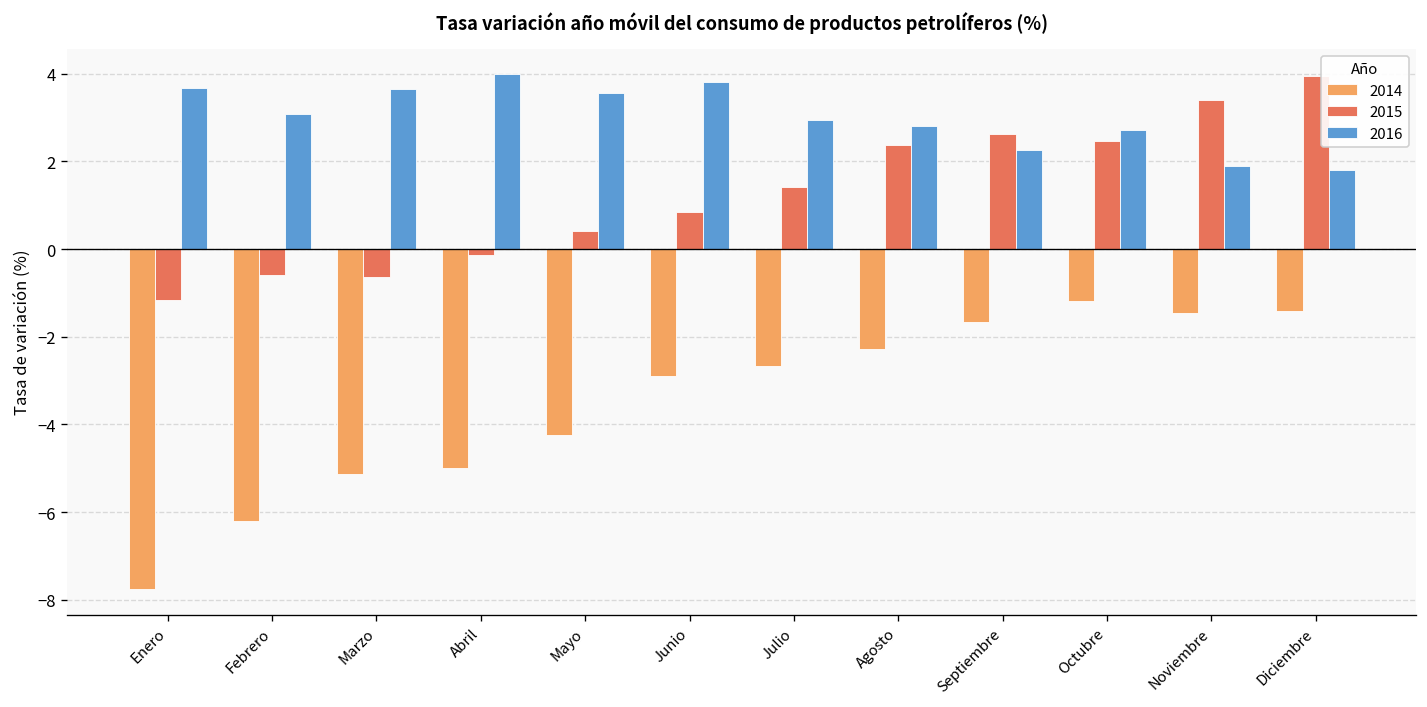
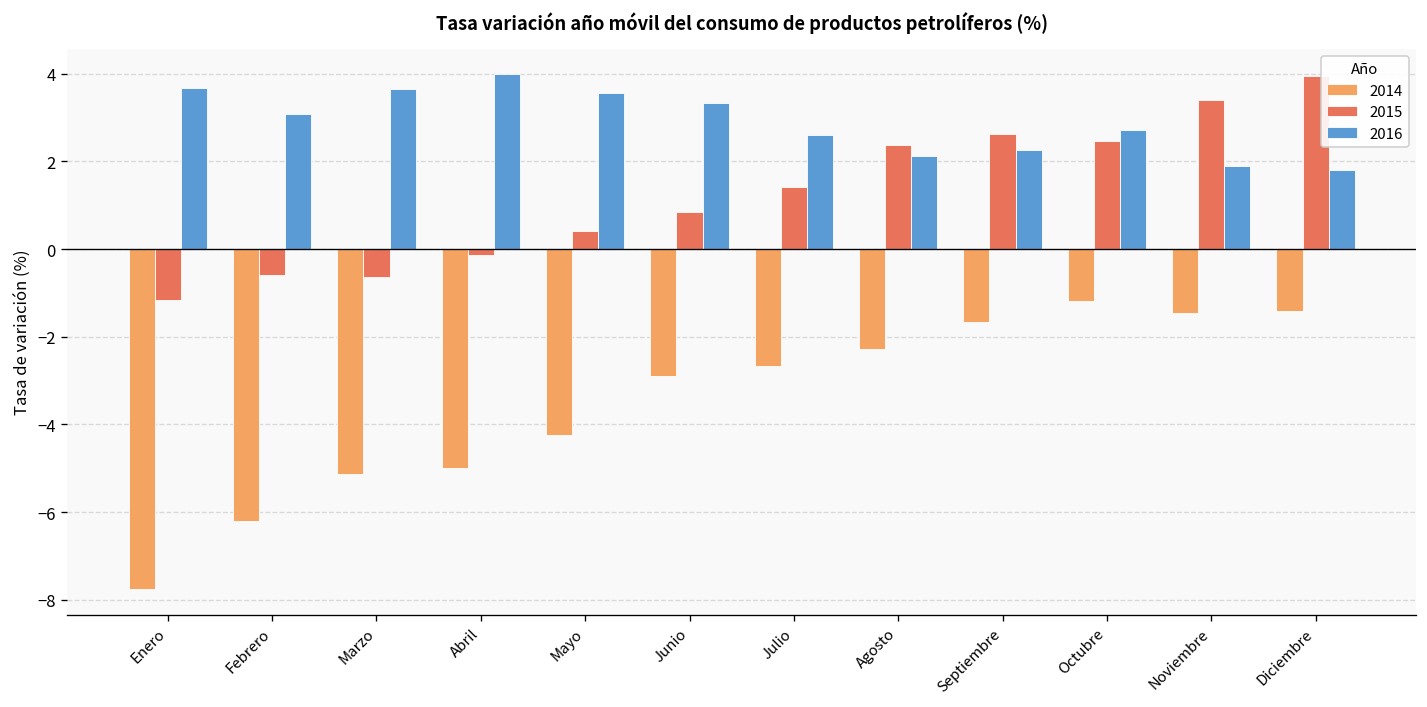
2016, Junio: 3.8 -> 3.3
2016, Julio: 2.9 -> 2.6
2016, Agosto: 2.8 -> 2.1
